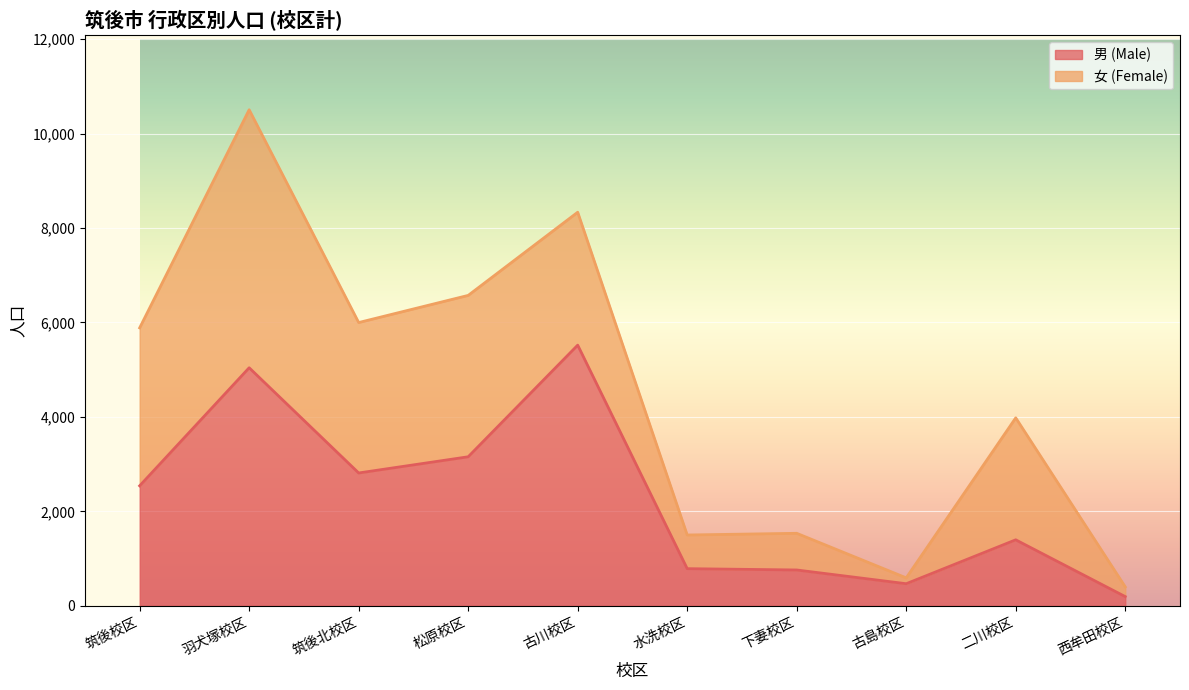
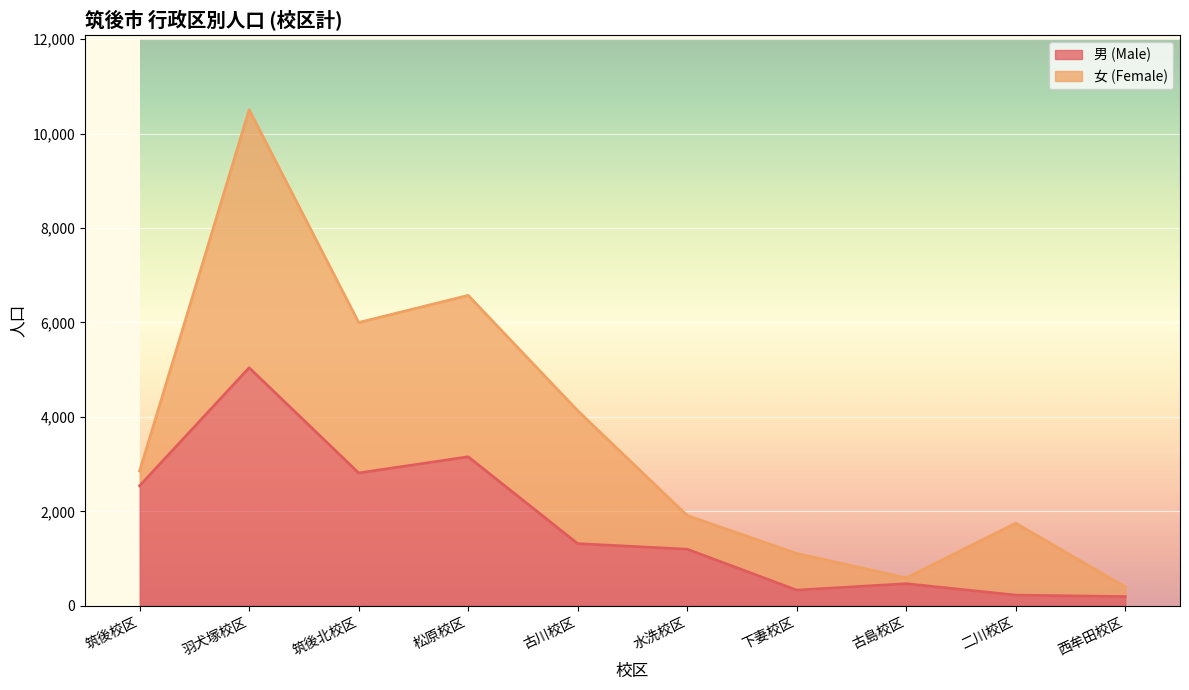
女 (Female), 筑後校区: 3,300 -> 300
男 (Male), 古川校区: 5,500 -> 1,300
男 (Male), 水洗校区: 800 -> 1,200
男 (Male), 下妻校区: 800 -> 300
男 (Male), 二川校区: 1,400 -> 200
女 (Female), 二川校区: 2,600 -> 1,500
